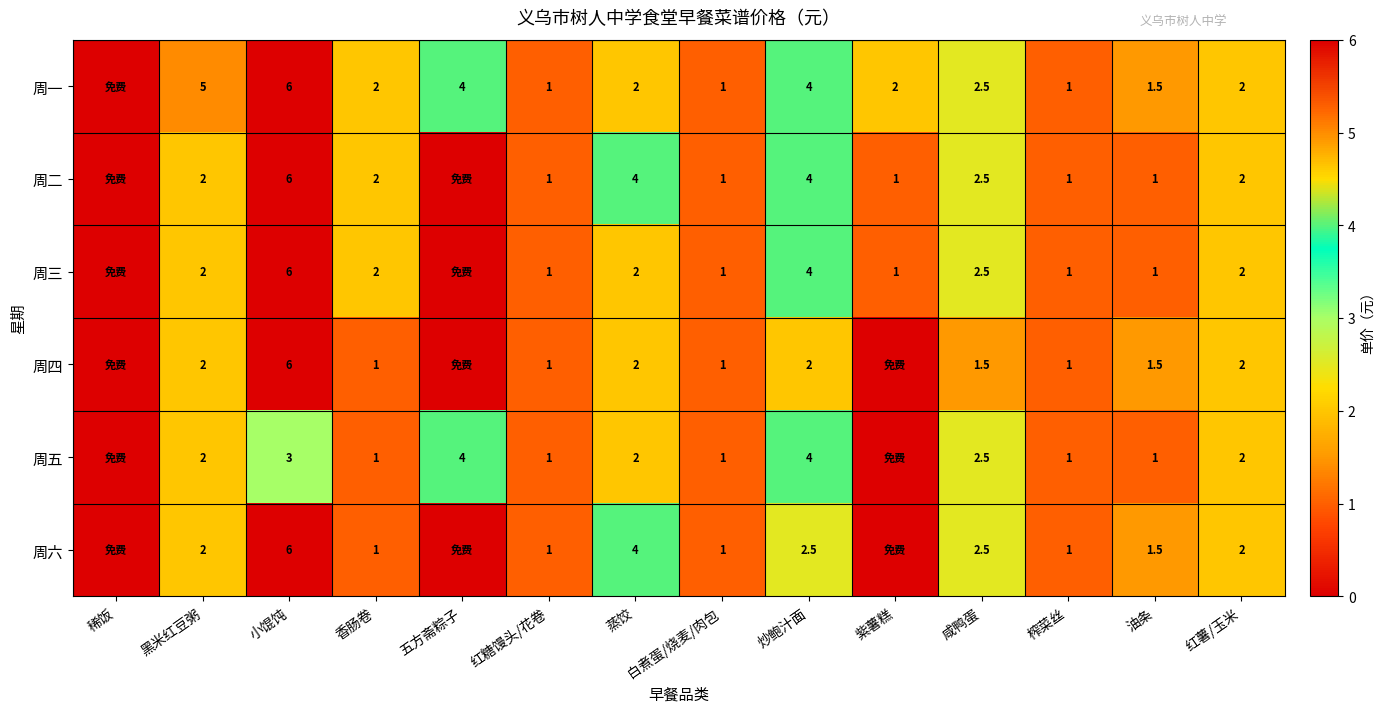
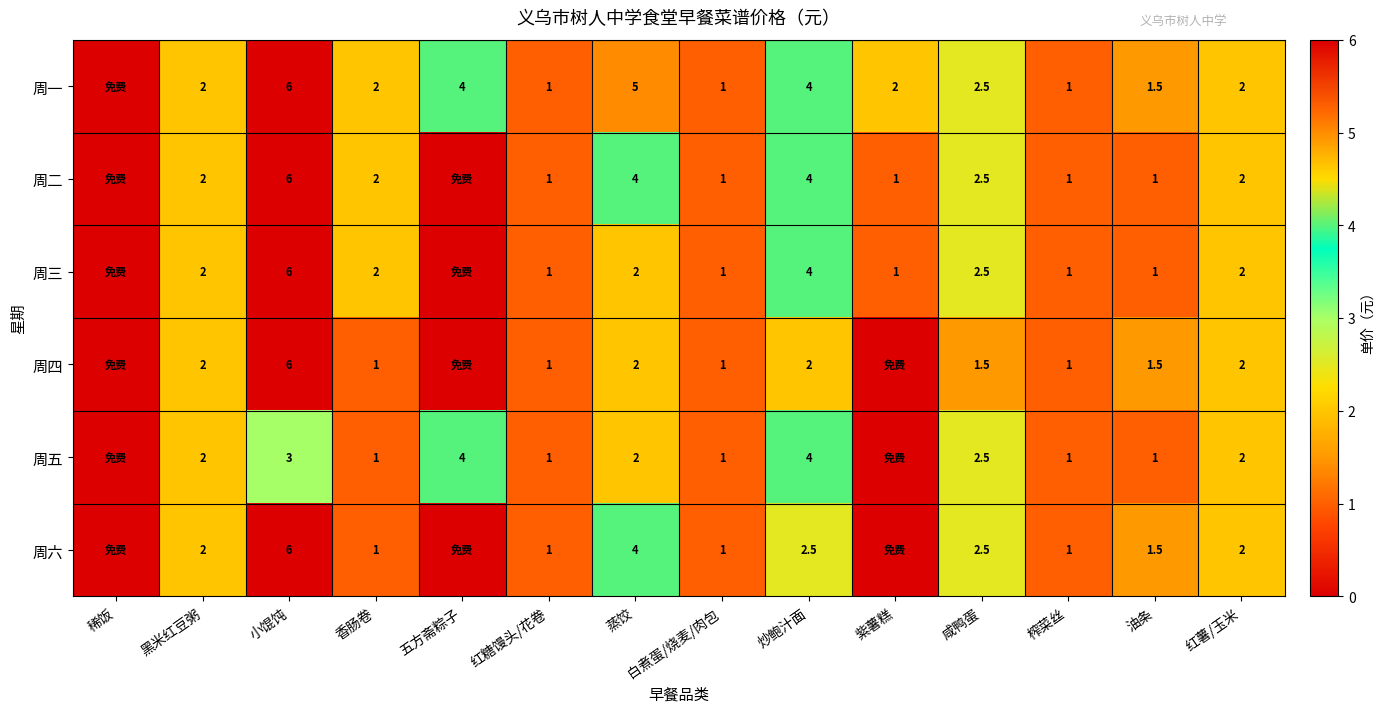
周一, 黑米红豆粥: 5 -> 2
周一, 蒸饺: 2 -> 5
